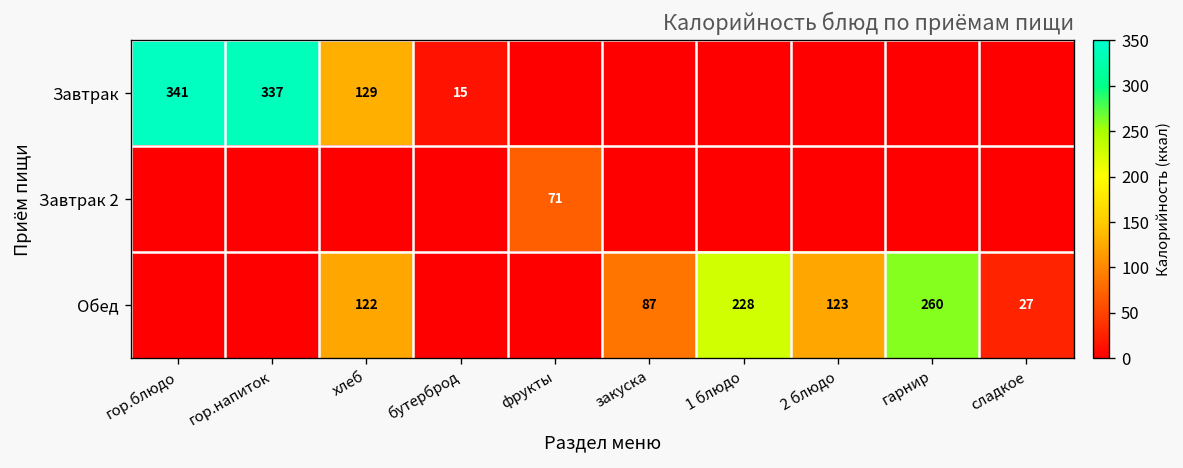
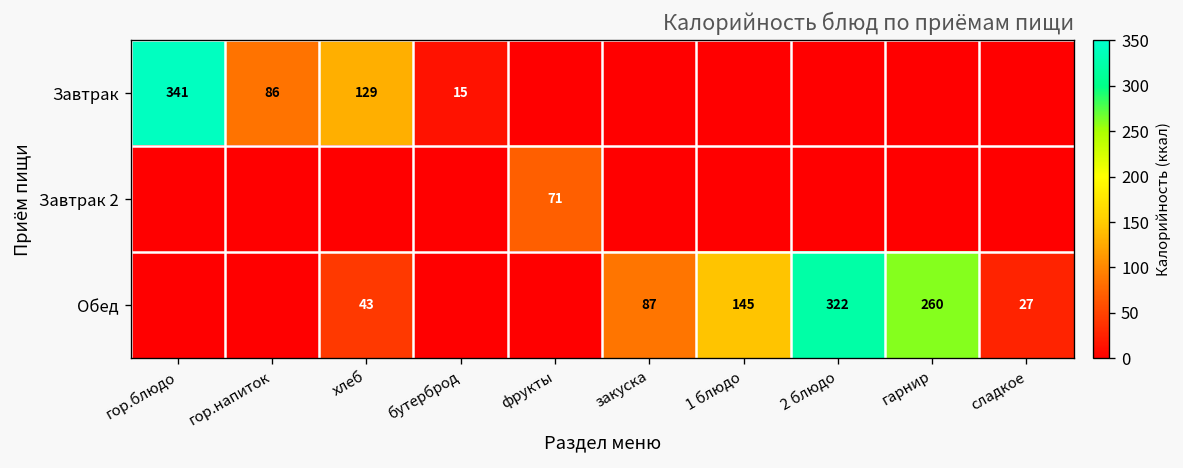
Завтрак, гор.напиток: 337 -> 86
Обед, хлеб: 122 -> 43
Обед, 1 блюдо: 228 -> 145
Обед, 2 блюдо: 123 -> 322
